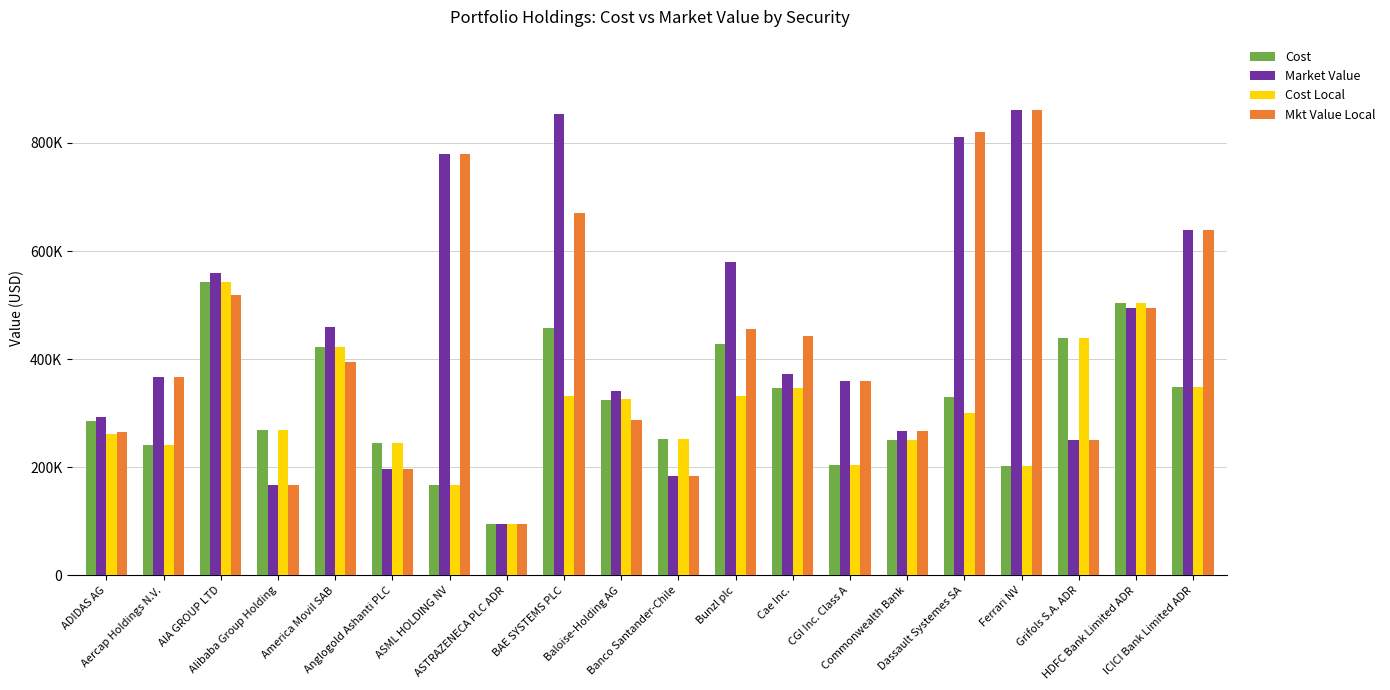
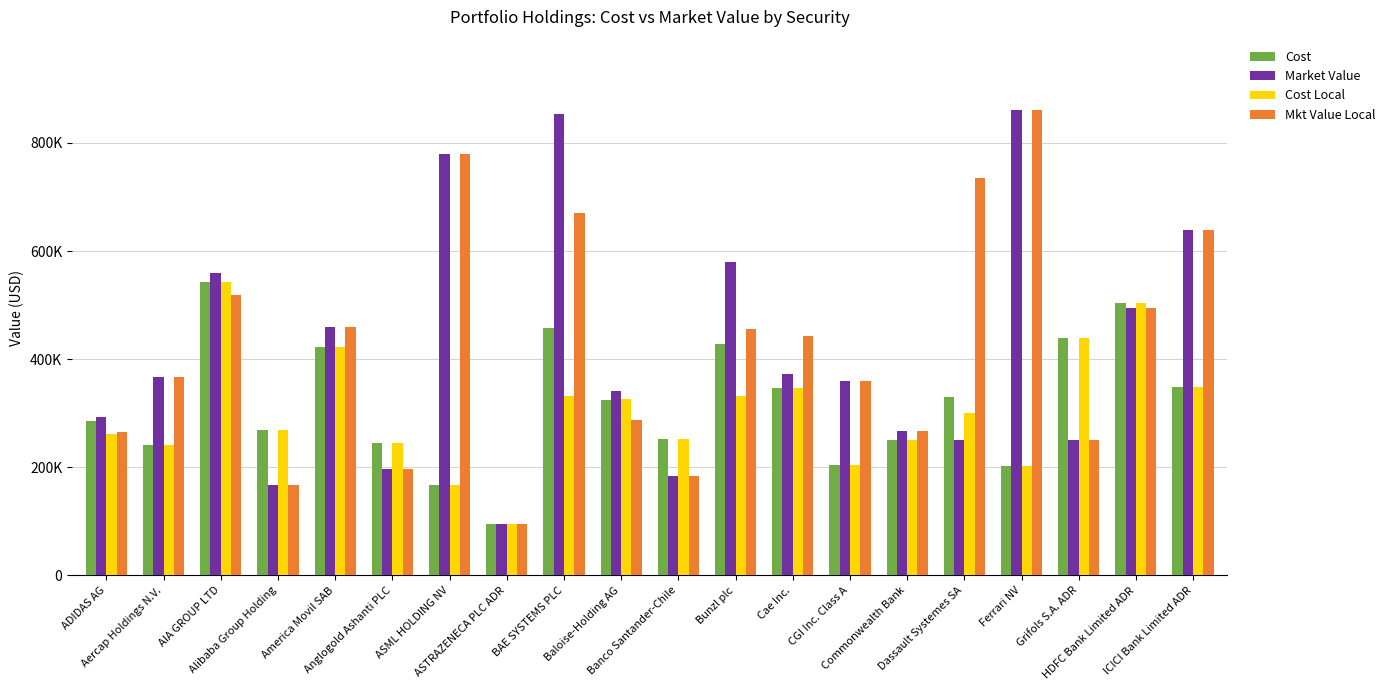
Mkt Value Local, America Movil SAB: 390000 -> 460000
Market Value, Dassault Systemes SA: 810000 -> 250000
Mkt Value Local, Dassault Systemes SA: 820000 -> 740000
